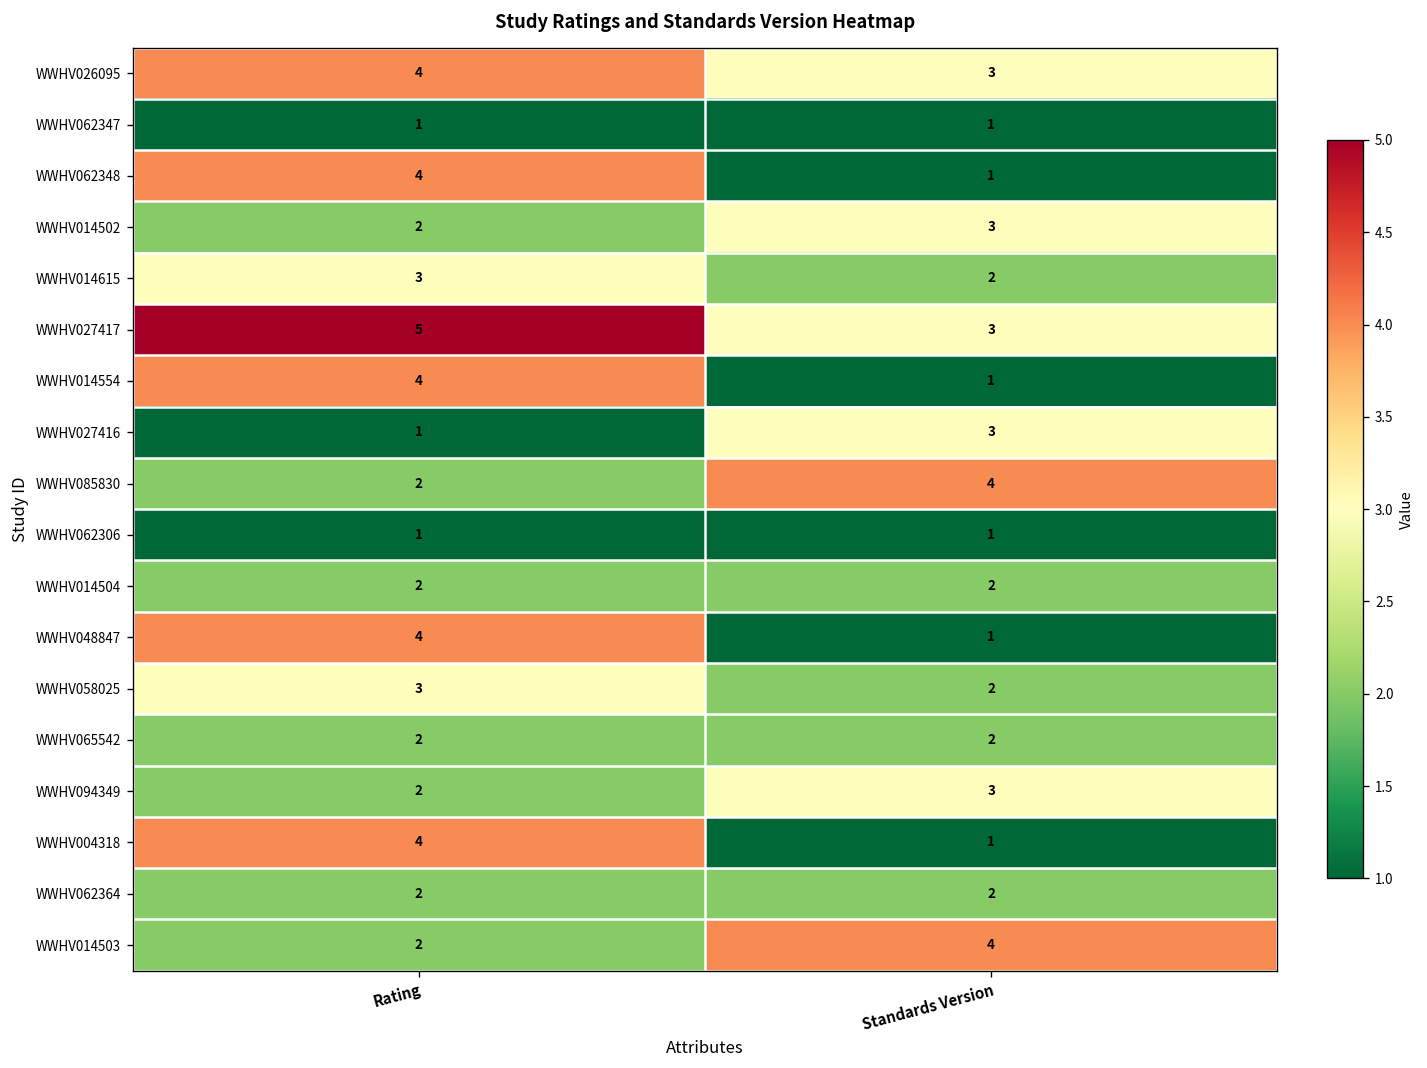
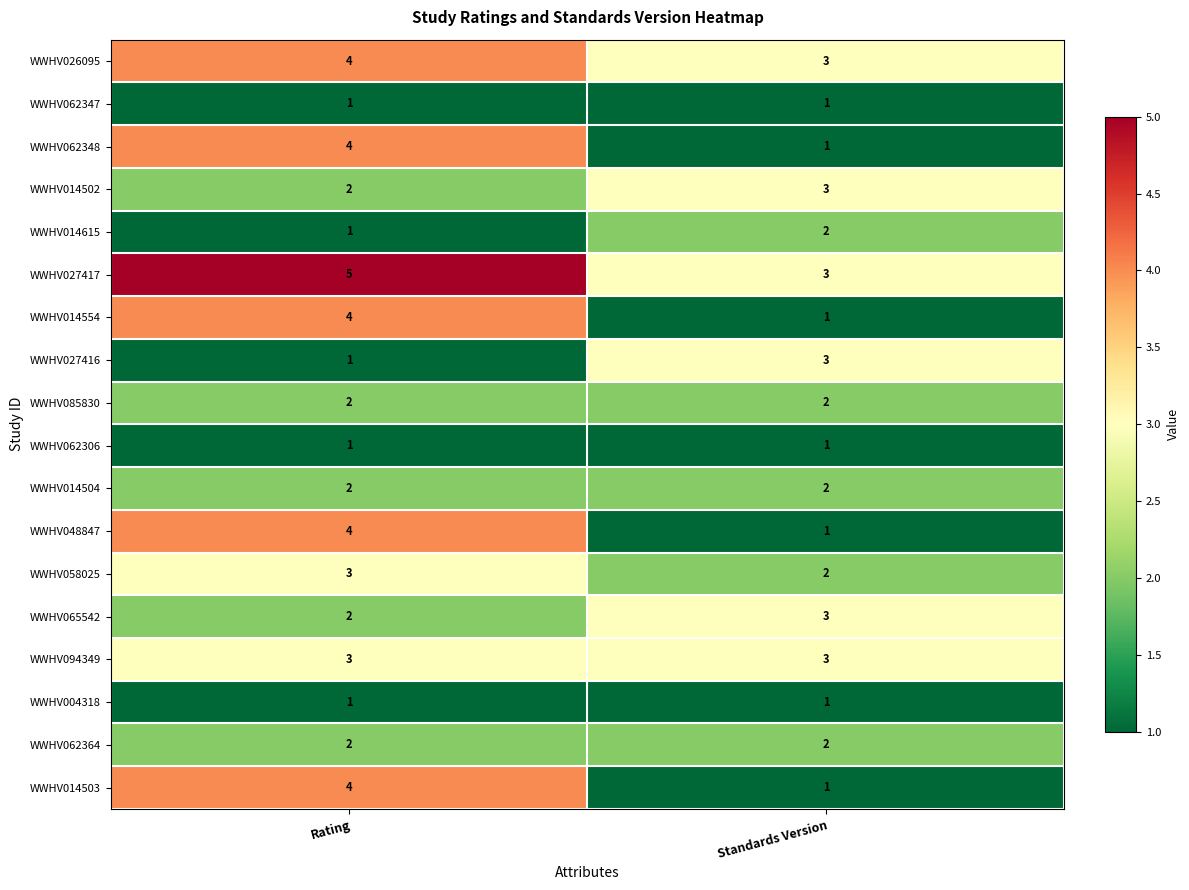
WWHV014615, Rating: 3 -> 1
WWHV085830, Standards Version: 4 -> 2
WWHV065542, Standards Version: 2 -> 3
WWHV094349, Rating: 2 -> 3
WWHV004318, Rating: 4 -> 1
WWHV014503, Rating: 2 -> 4
WWHV014503, Standards Version: 4 -> 1
